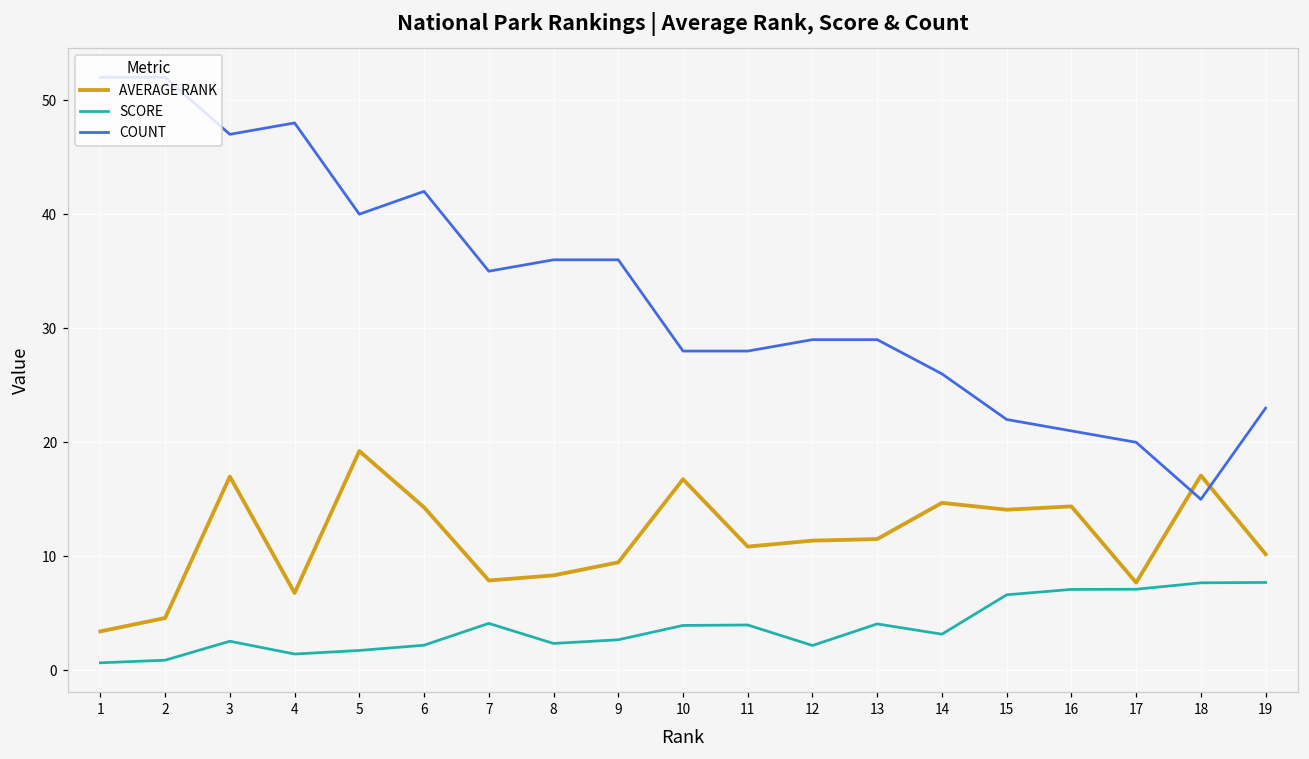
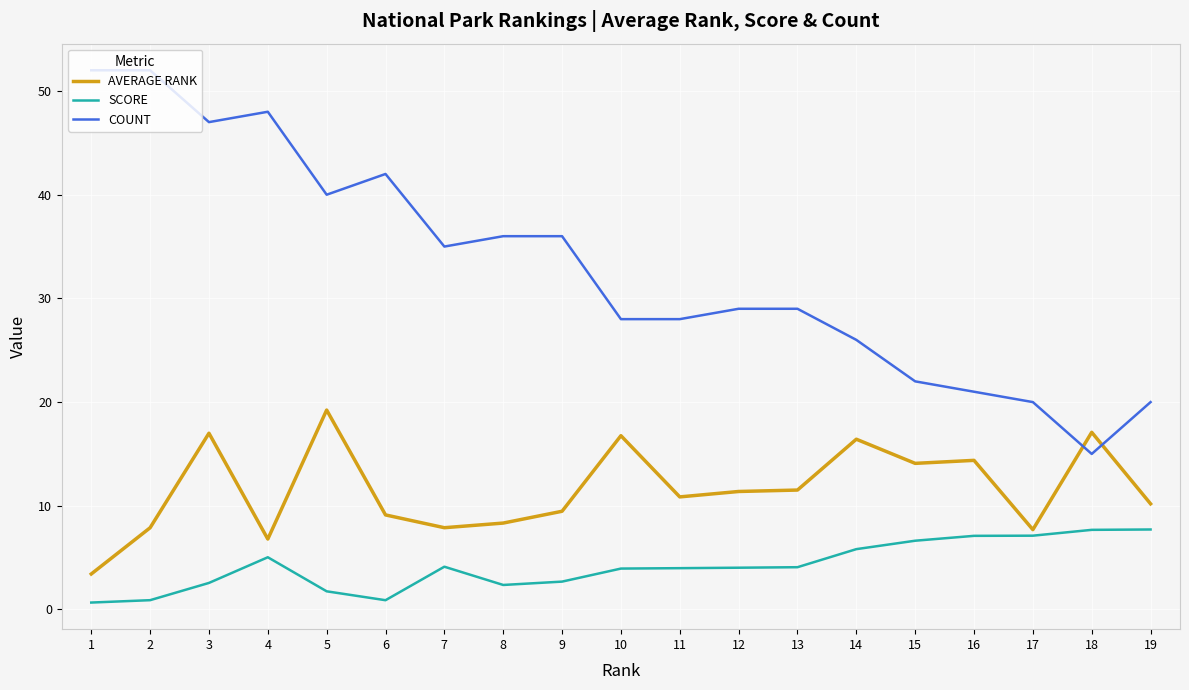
AVERAGE RANK, 2: 4.6 -> 7.9
SCORE, 4: 1.4 -> 5.0
AVERAGE RANK, 6: 14.3 -> 9.1
SCORE, 6: 2.2 -> 0.9
SCORE, 12: 2.2 -> 4.0
AVERAGE RANK, 14: 14.7 -> 16.4
SCORE, 14: 3.2 -> 5.8
COUNT, 19: 23 -> 20
